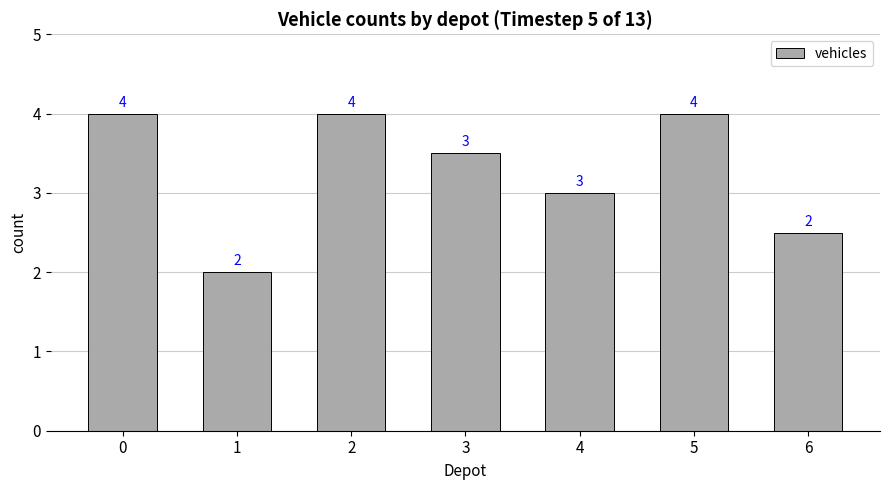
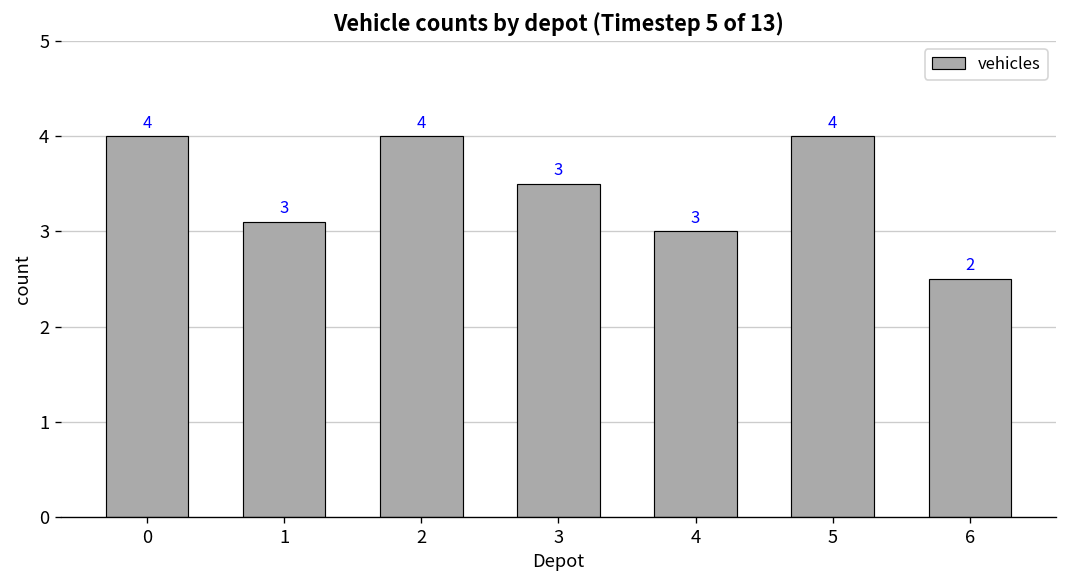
1: 2 -> 3
